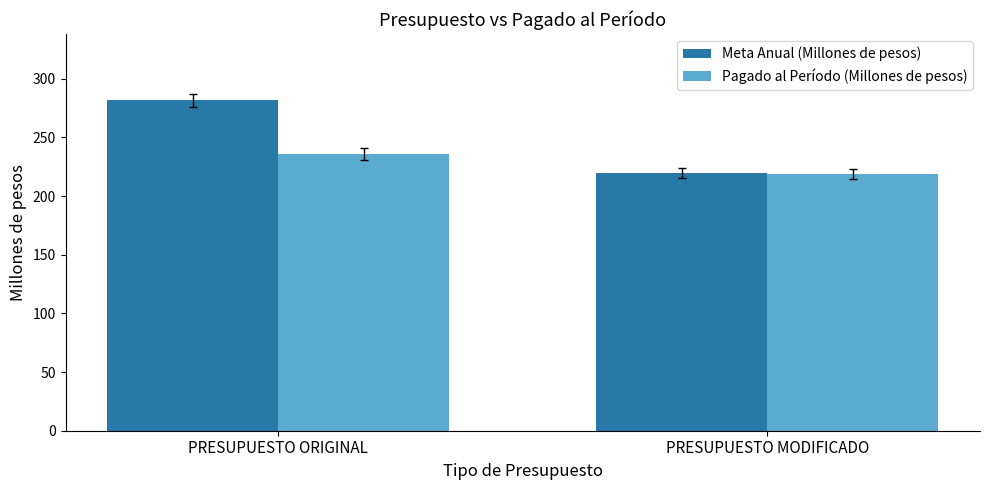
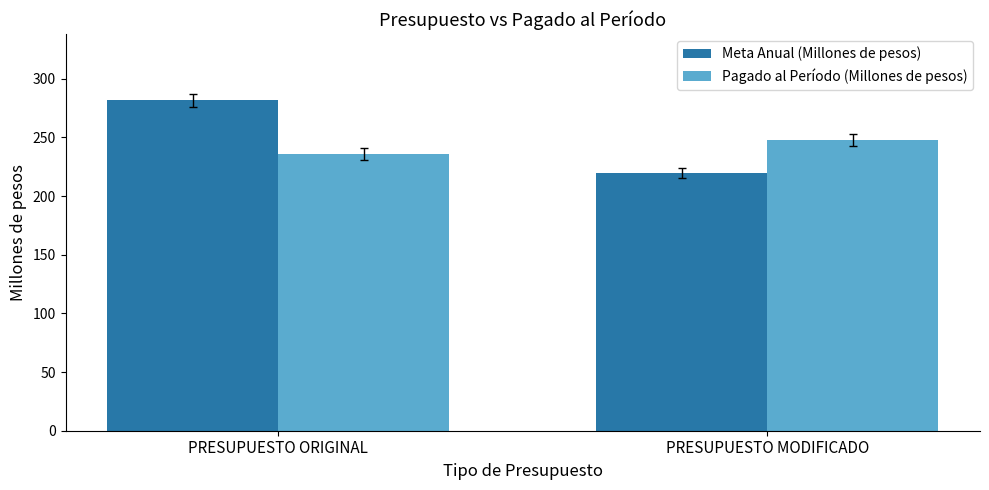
Pagado al Período (Millones de pesos), PRESUPUESTO MODIFICADO: 219 -> 248
